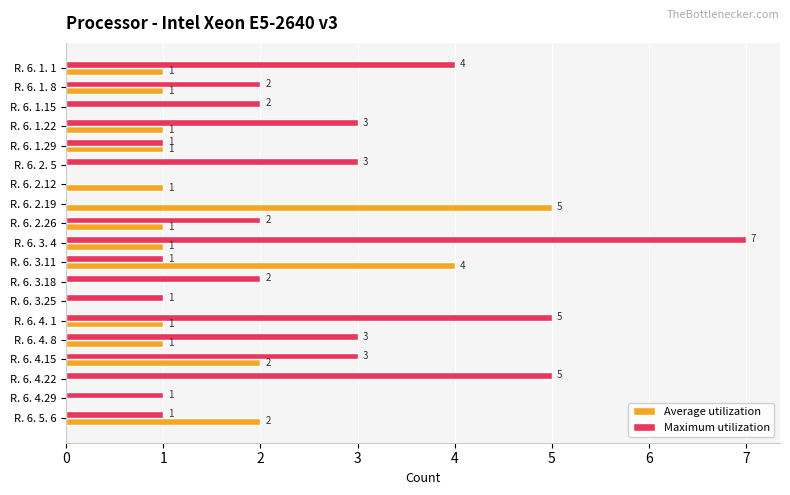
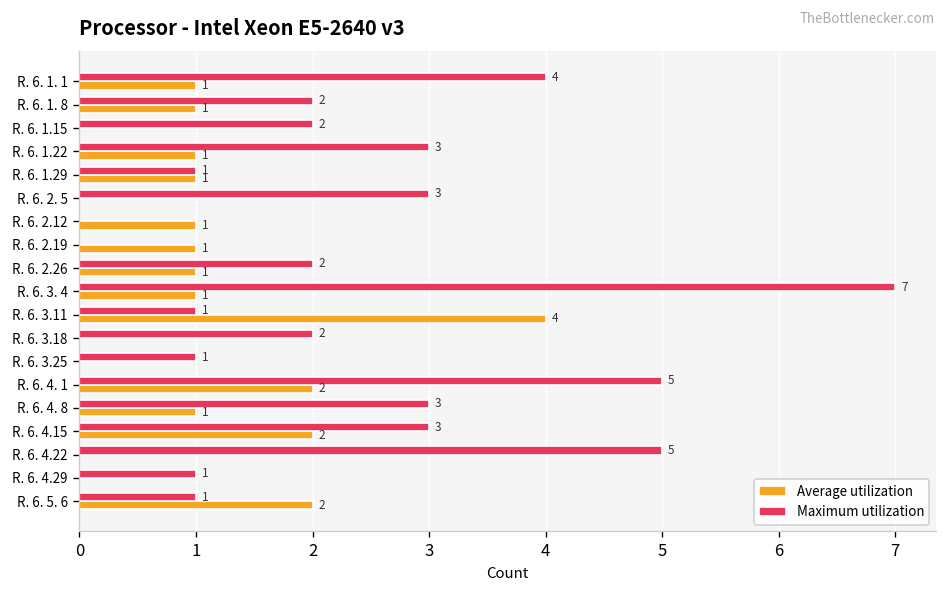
Average utilization, R. 6. 2.19: 5 -> 1
Average utilization, R. 6. 4. 1: 1 -> 2
